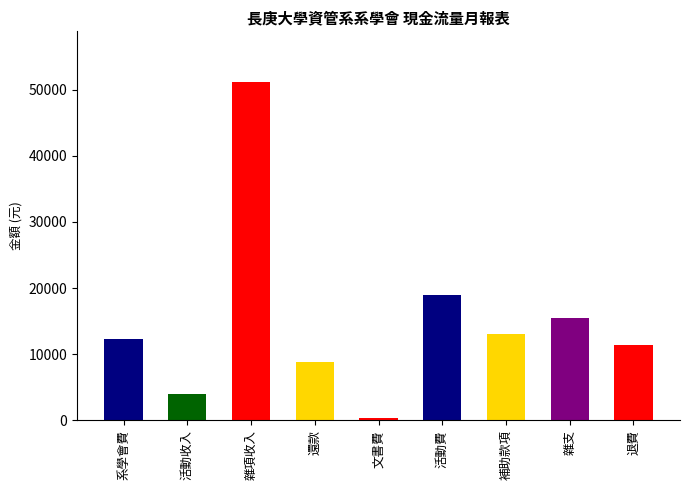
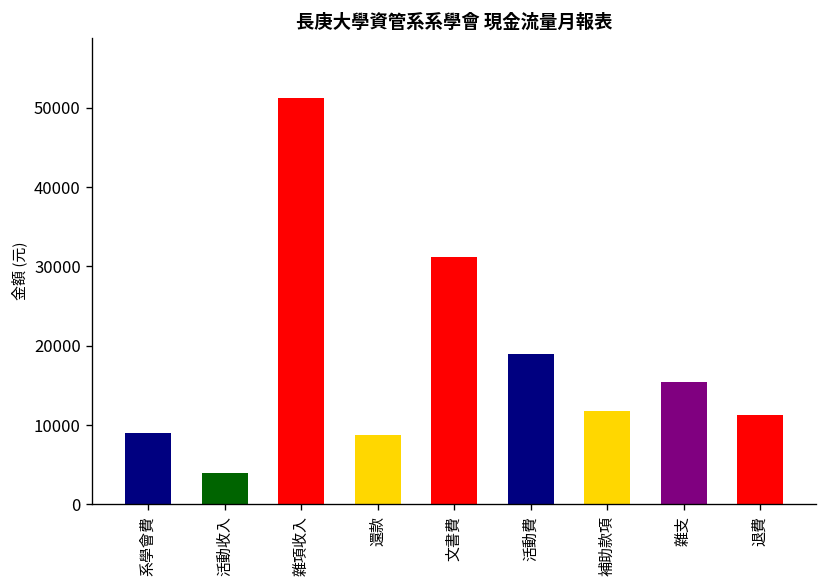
系學會費: 12000 -> 9000
文書費: 0 -> 31000
補助款項: 13000 -> 12000
